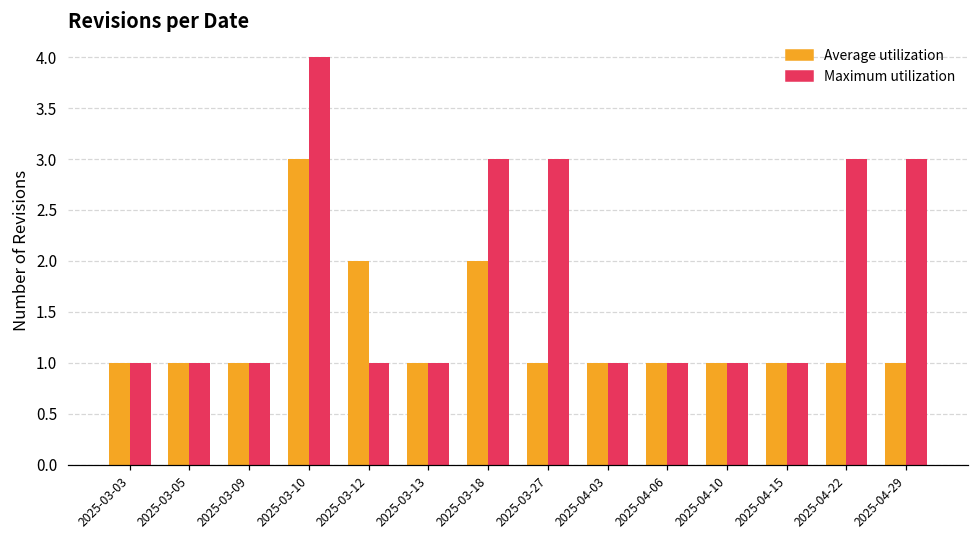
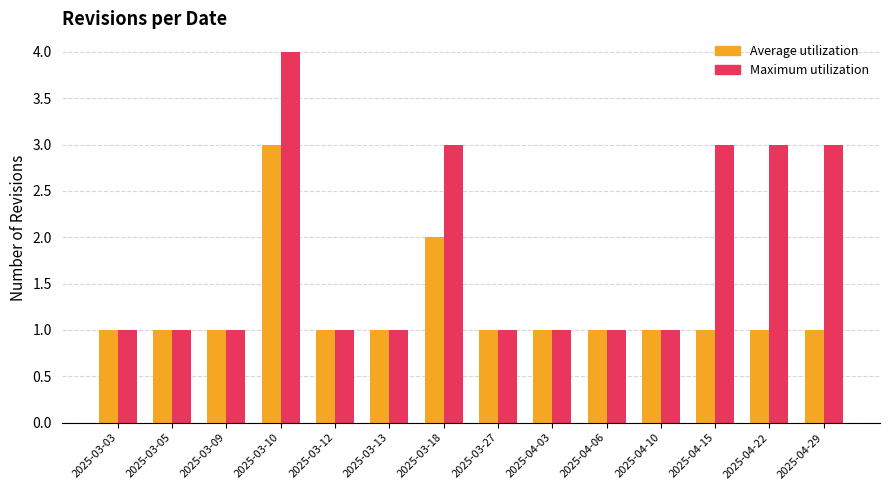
Average utilization, 2025-03-12: 2 -> 1
Maximum utilization, 2025-03-27: 3 -> 1
Maximum utilization, 2025-04-15: 1 -> 3
